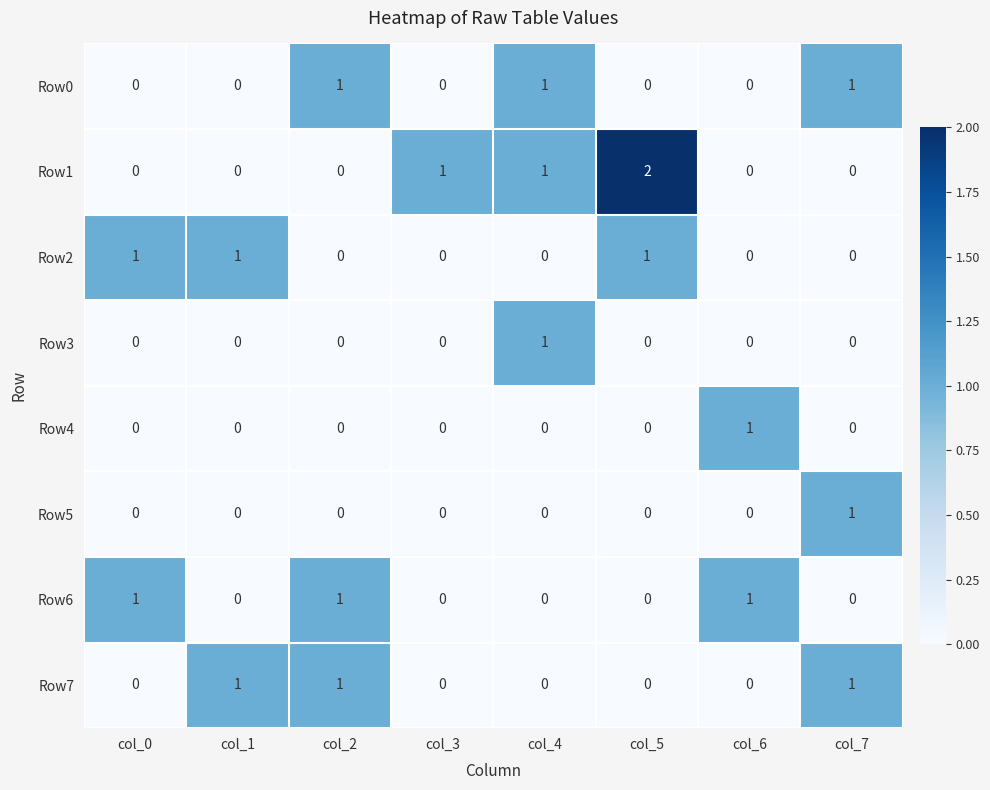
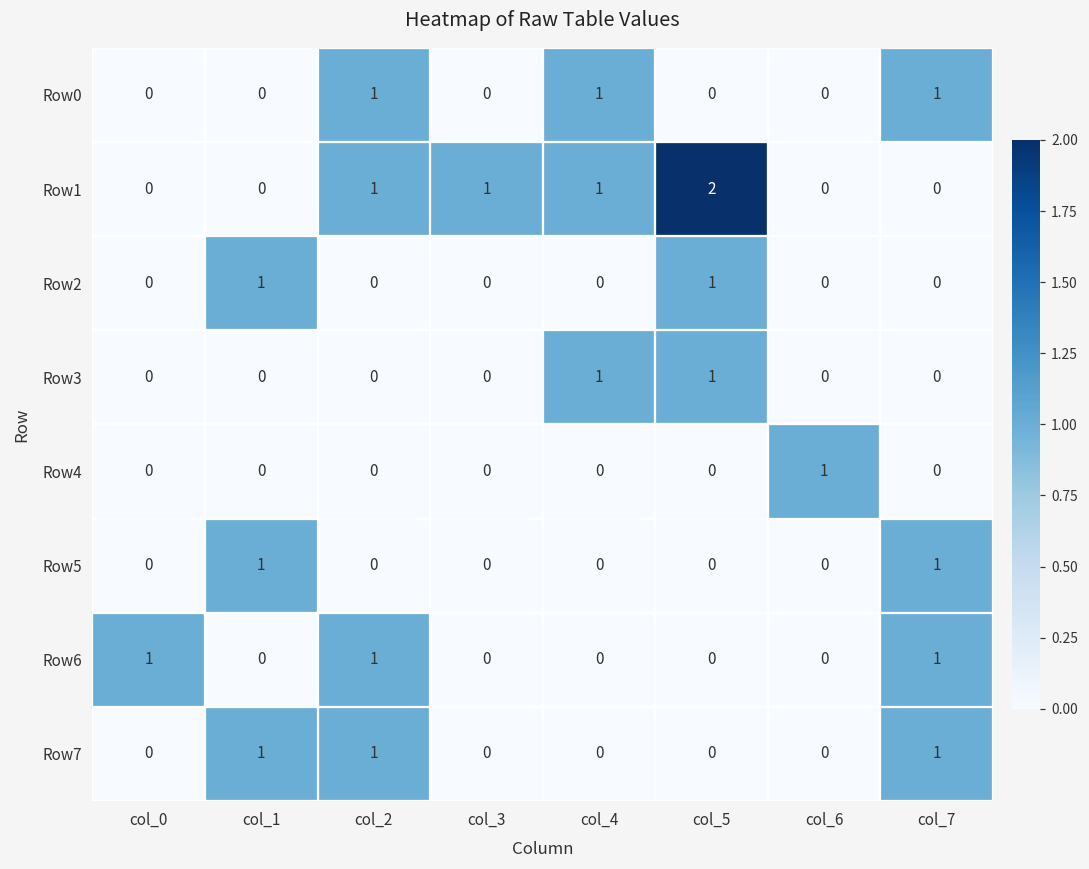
Row1, col_2: 0 -> 1
Row2, col_0: 1 -> 0
Row3, col_5: 0 -> 1
Row5, col_1: 0 -> 1
Row6, col_6: 1 -> 0
Row6, col_7: 0 -> 1
